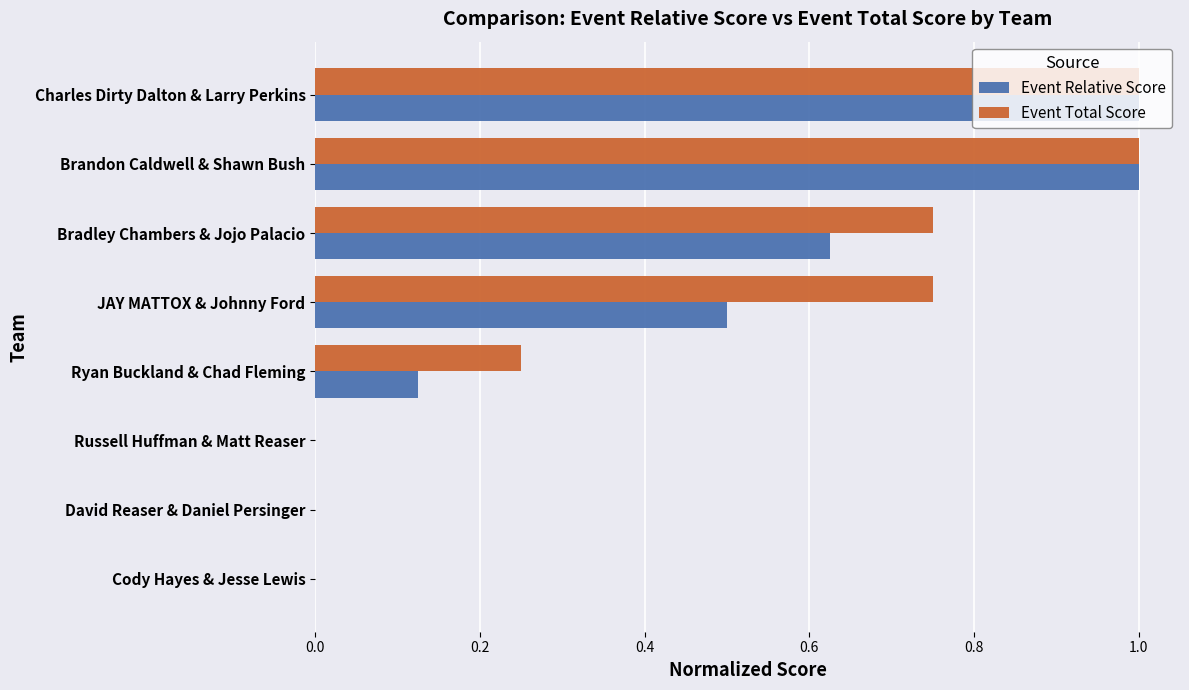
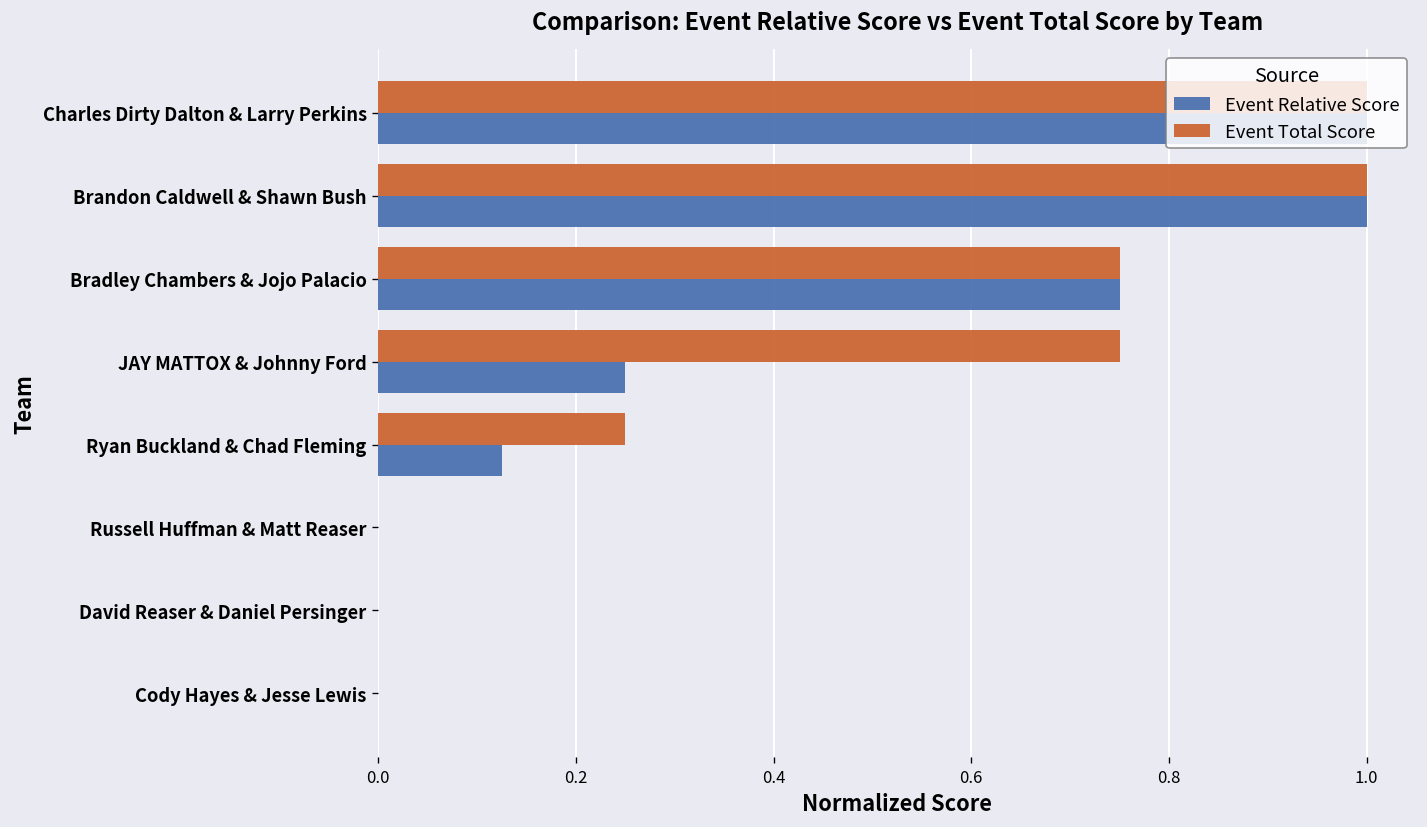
Event Relative Score, Bradley Chambers & Jojo Palacio: 0.63 -> 0.75
Event Relative Score, JAY MATTOX & Johnny Ford: 0.50 -> 0.25
